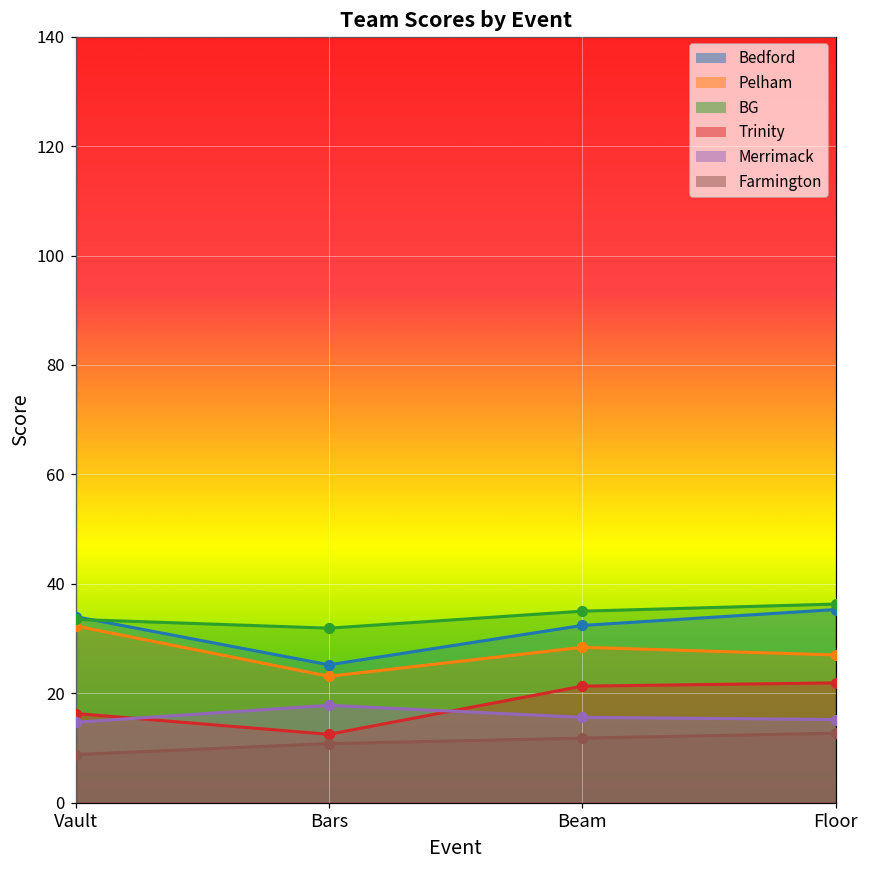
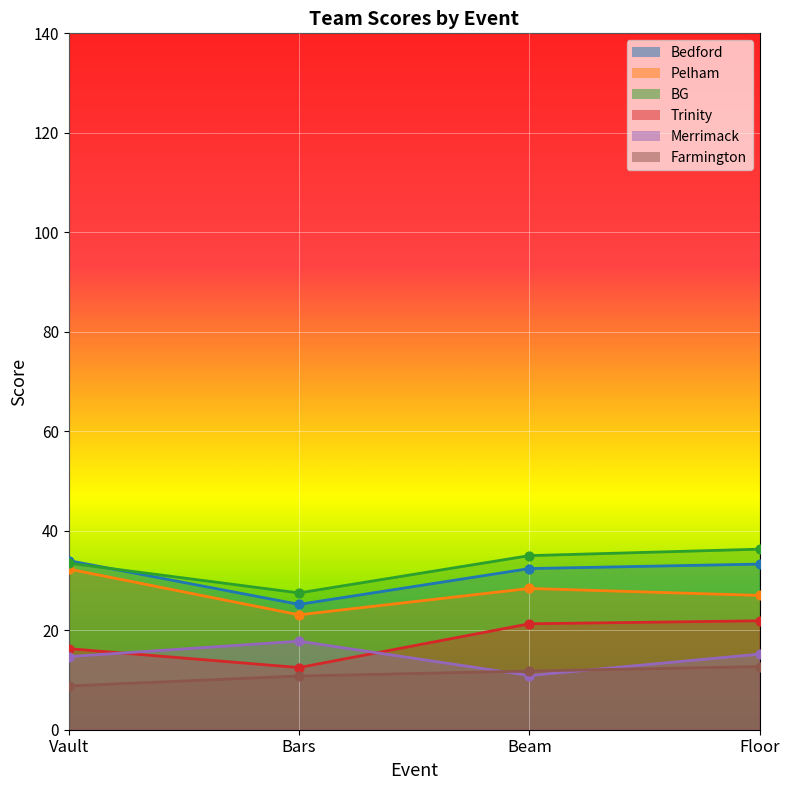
BG, Bars: 32 -> 28
Merrimack, Beam: 16 -> 11
Bedford, Floor: 35 -> 33
